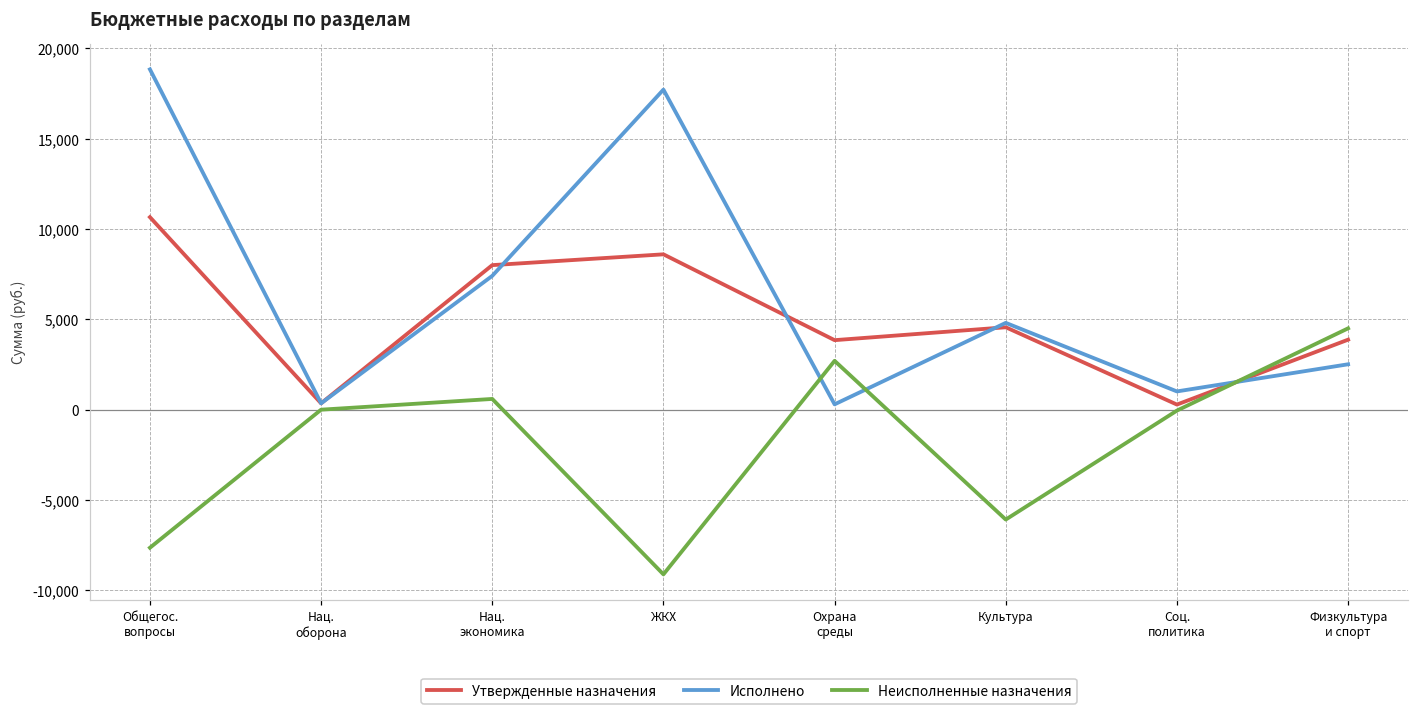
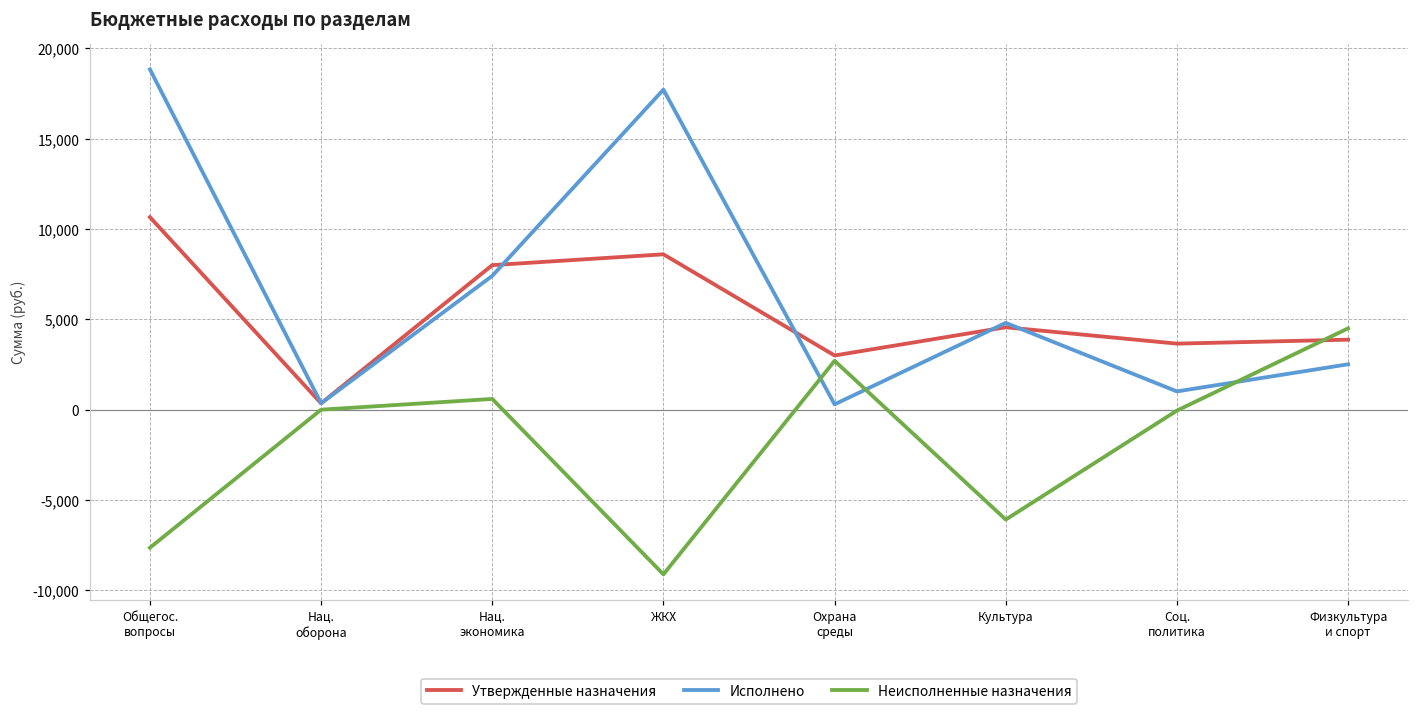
Утвержденные назначения, Охрана среды: 3,800 -> 3,000
Утвержденные назначения, Соц. политика: 300 -> 3,700
